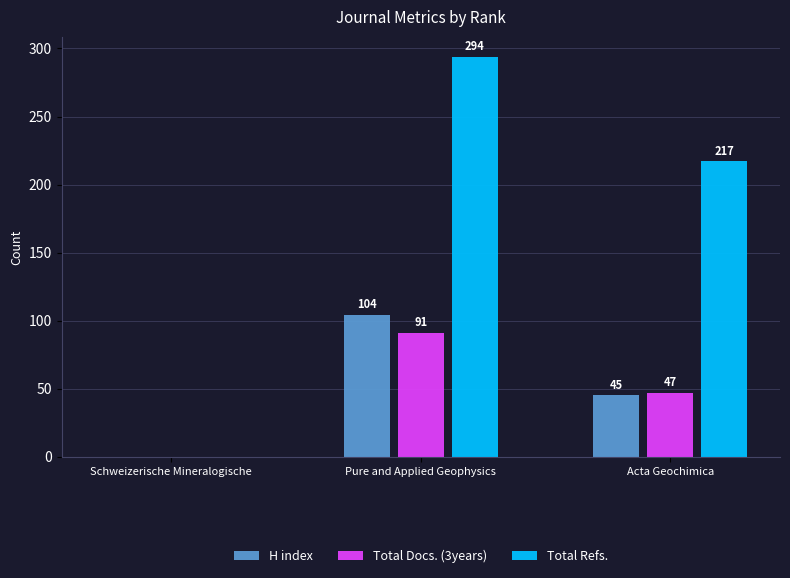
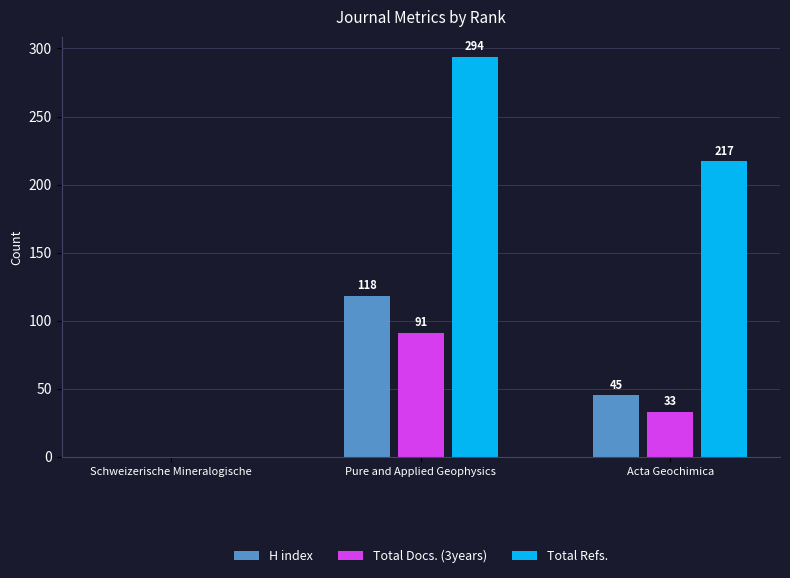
H index, Pure and Applied Geophysics: 104 -> 118
Total Docs. (3years), Acta Geochimica: 47 -> 33
